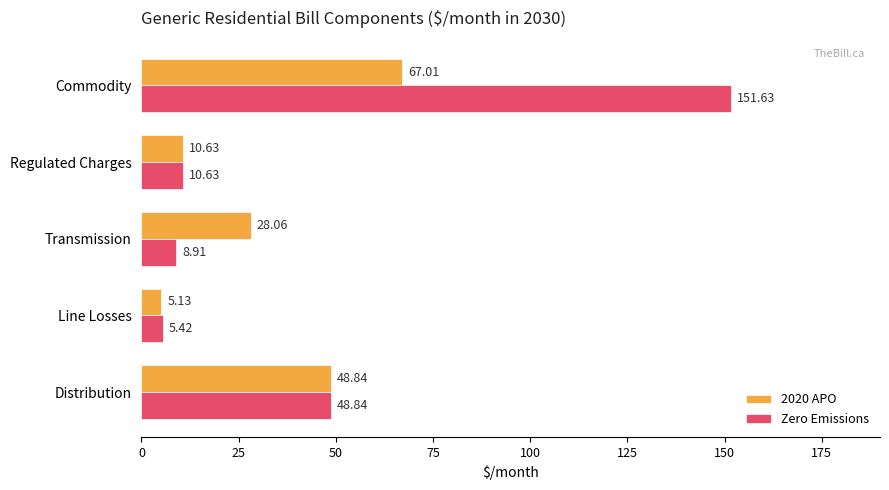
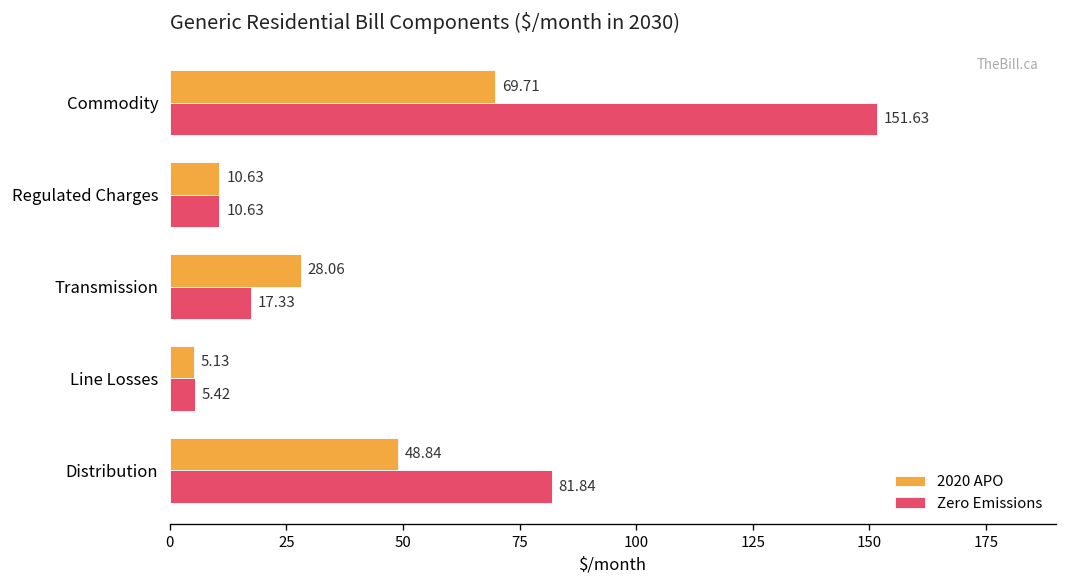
2020 APO, Commodity: 67.01 -> 69.71
Zero Emissions, Transmission: 8.91 -> 17.33
Zero Emissions, Distribution: 48.84 -> 81.84
